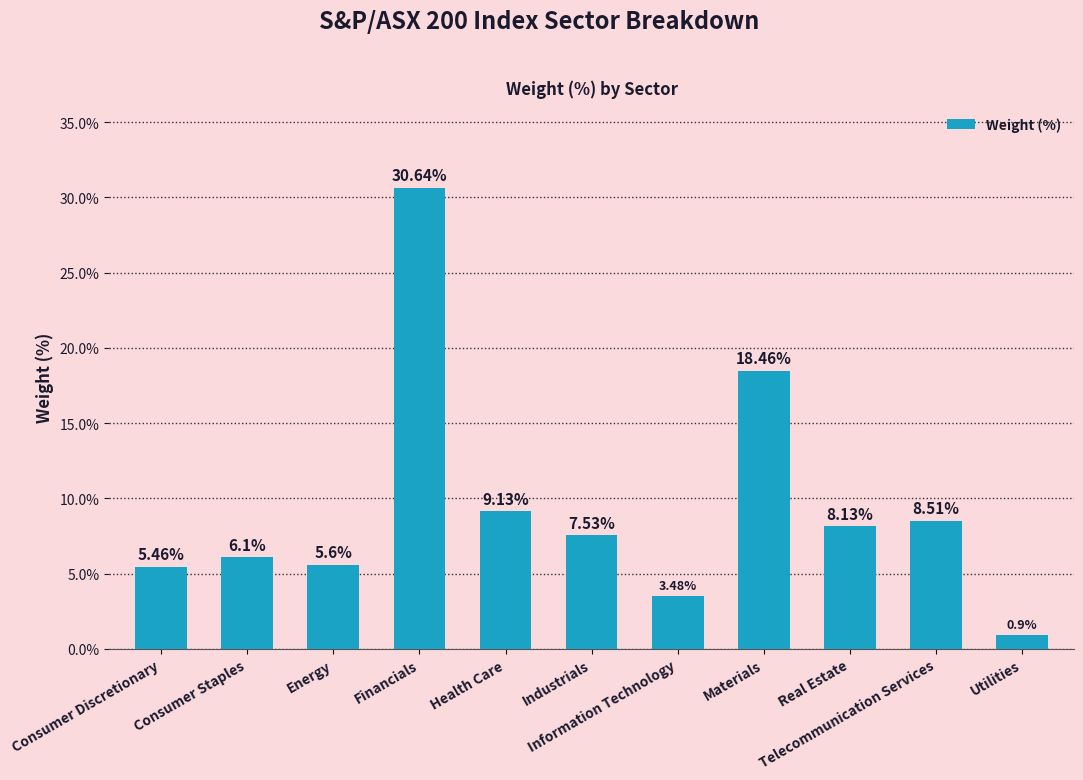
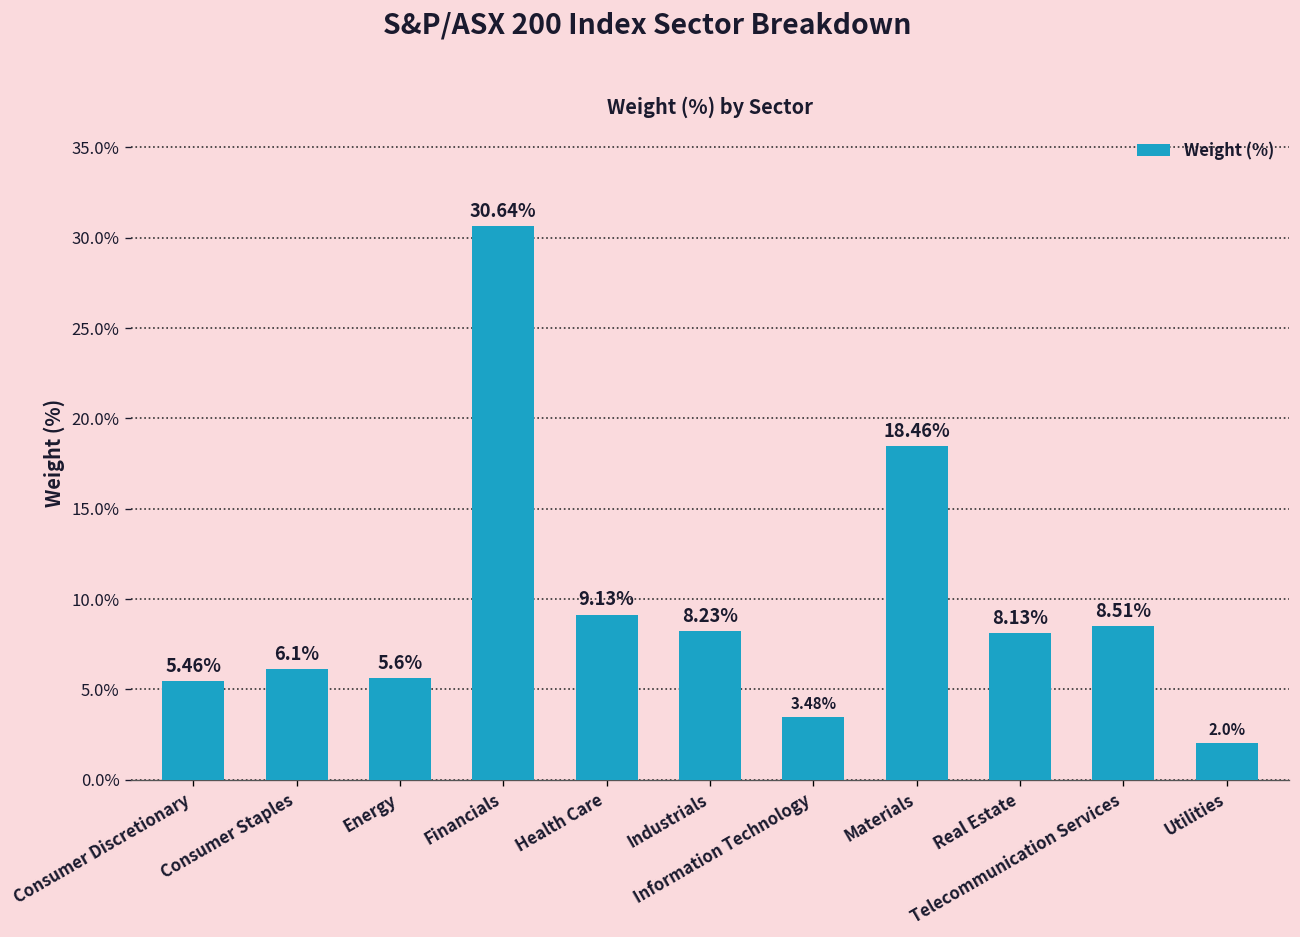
Industrials: 7.53% -> 8.23%
Utilities: 0.9% -> 2.0%
